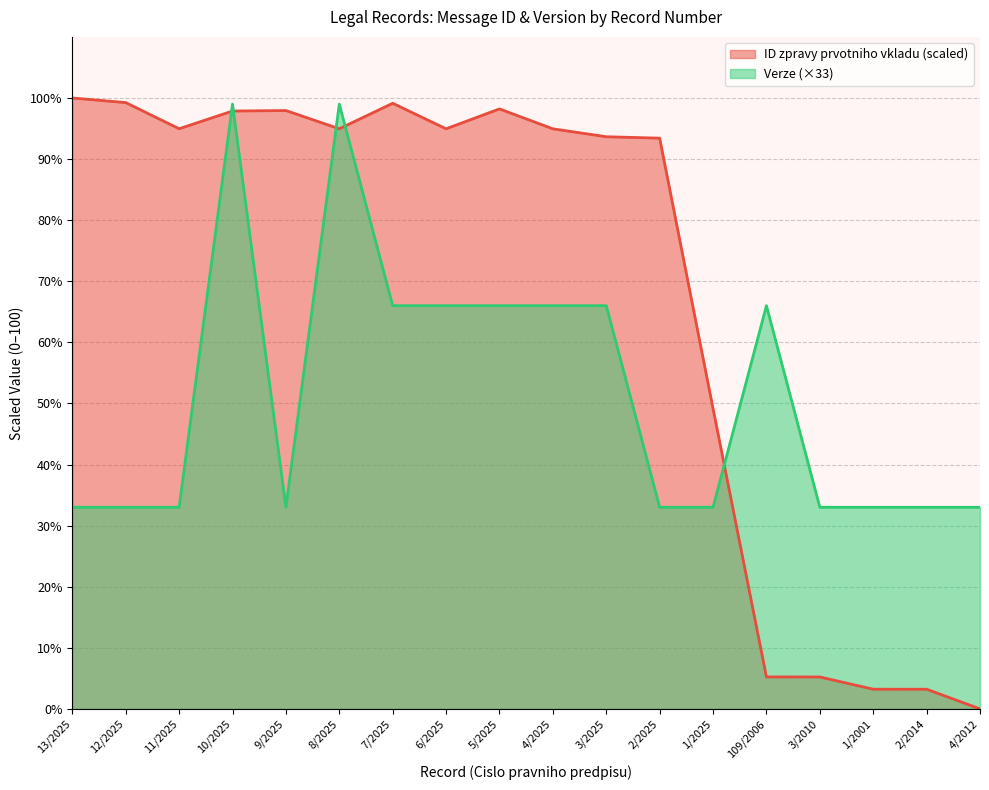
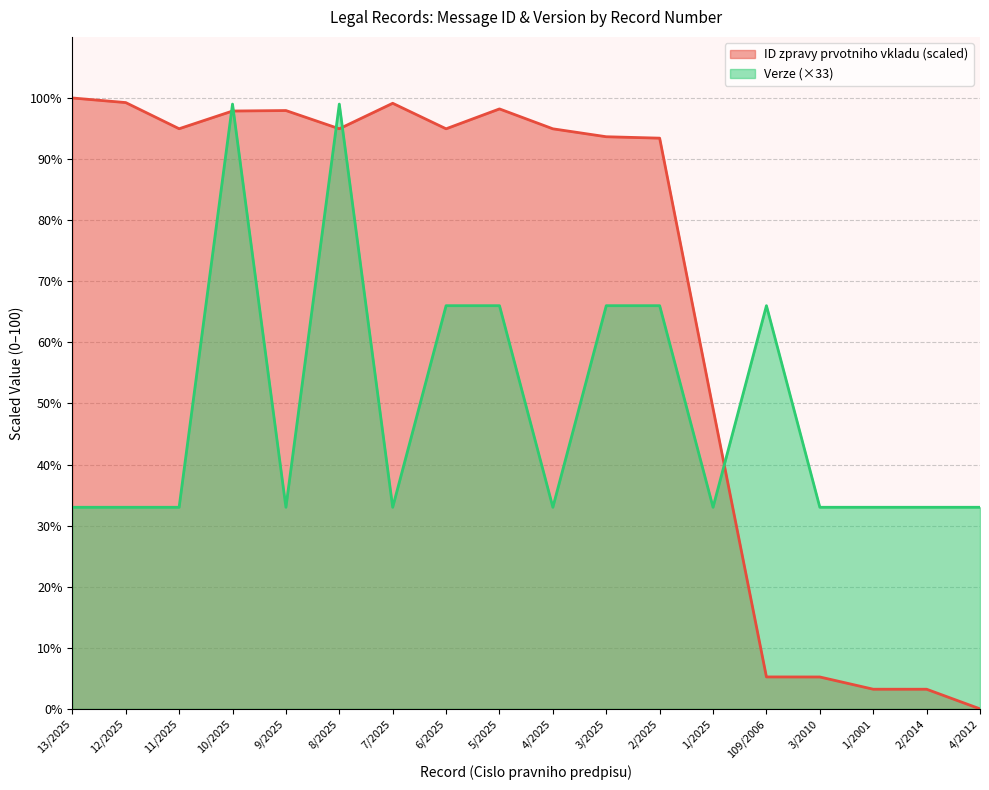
Verze (×33), 7/2025: 66% -> 33%
Verze (×33), 4/2025: 66% -> 33%
Verze (×33), 2/2025: 33% -> 66%
